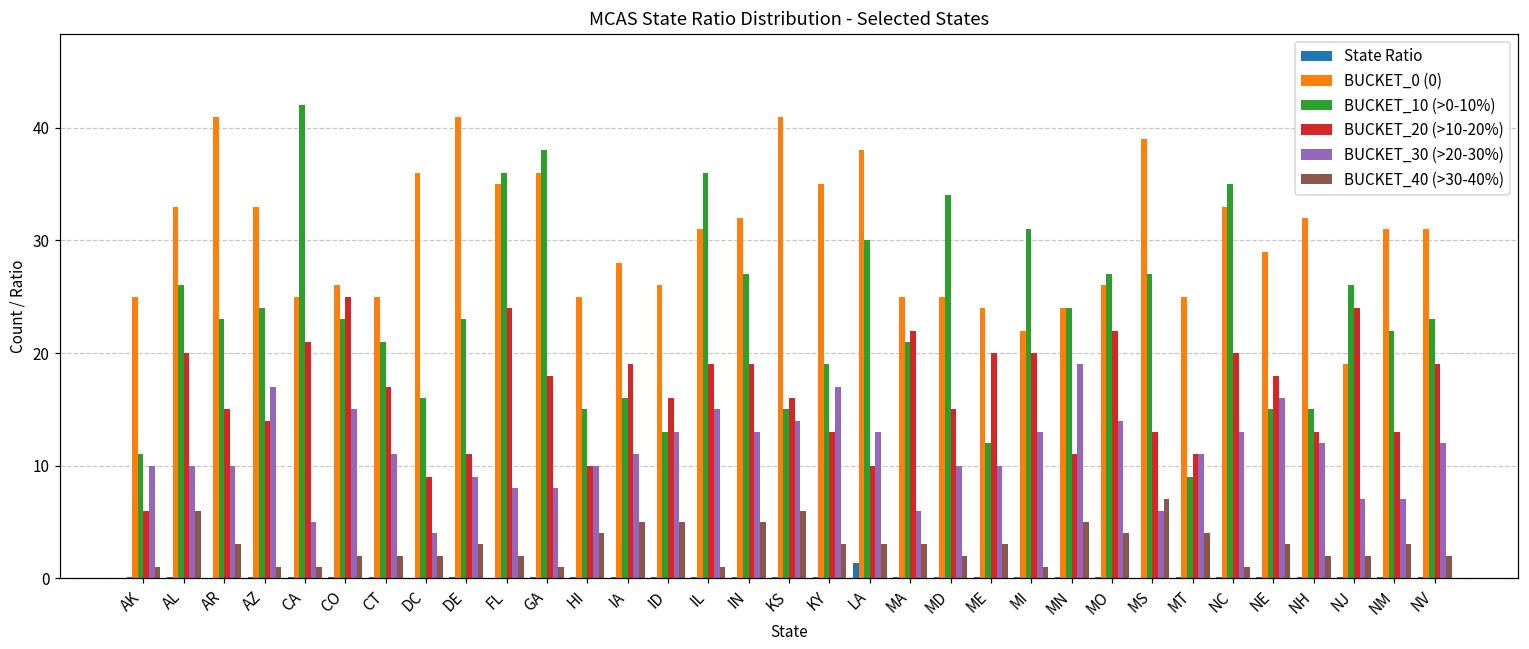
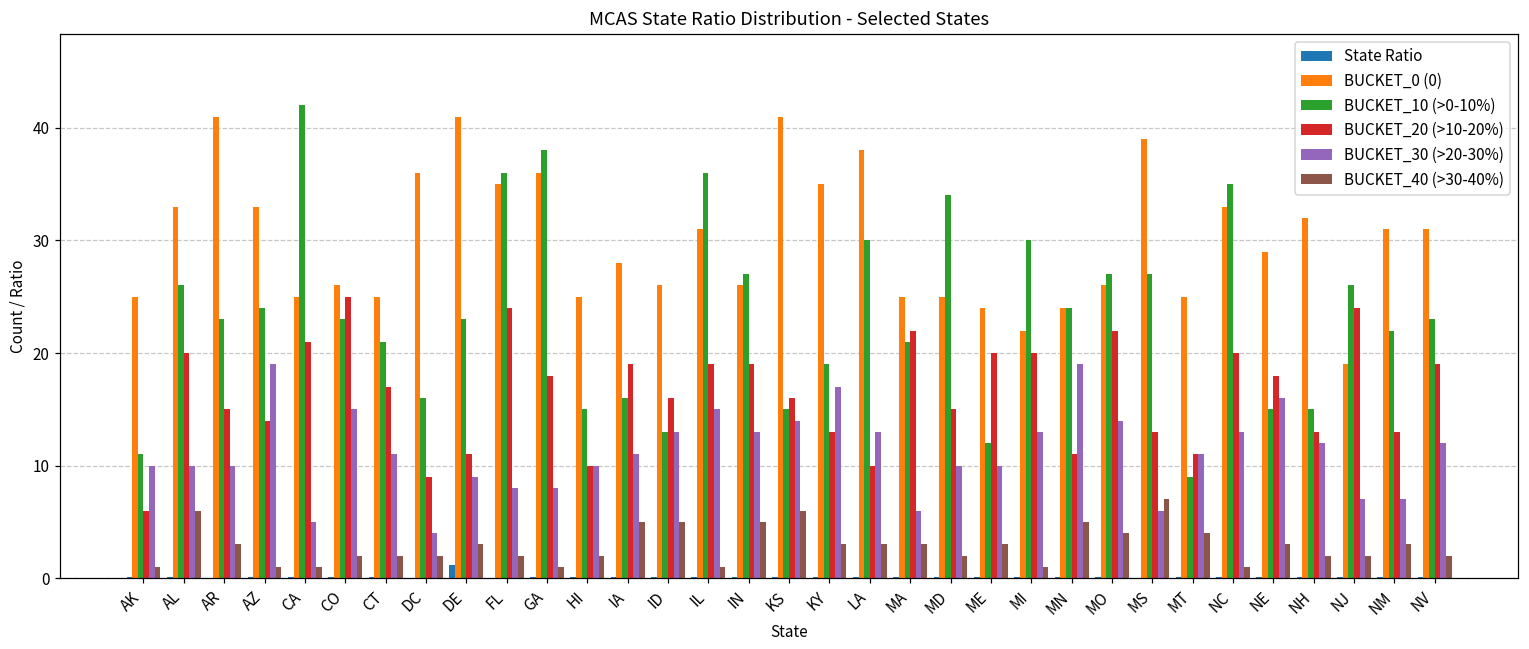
BUCKET_30 (>20-30%), AZ: 17 -> 19
State Ratio, DE: 0.1 -> 1.2
BUCKET_40 (>30-40%), HI: 4 -> 2
BUCKET_0 (0), IN: 32 -> 26
State Ratio, LA: 1.4 -> 0.1
BUCKET_10 (>0-10%), MI: 31 -> 30
